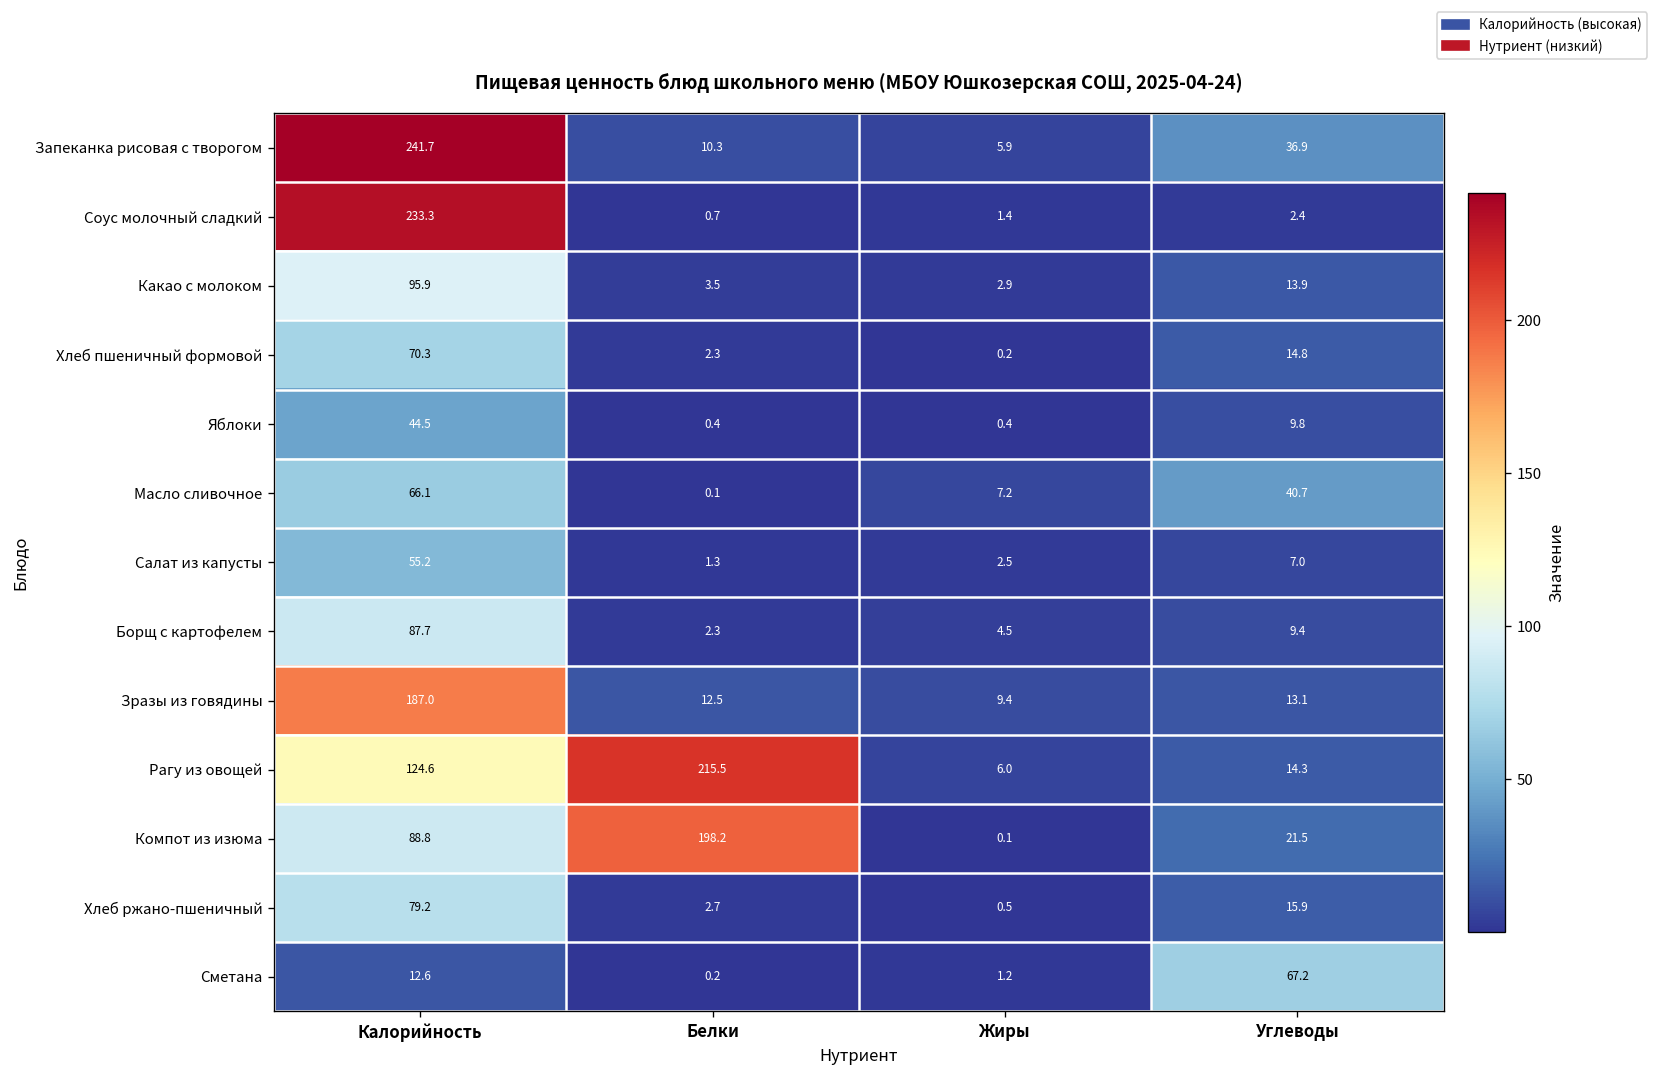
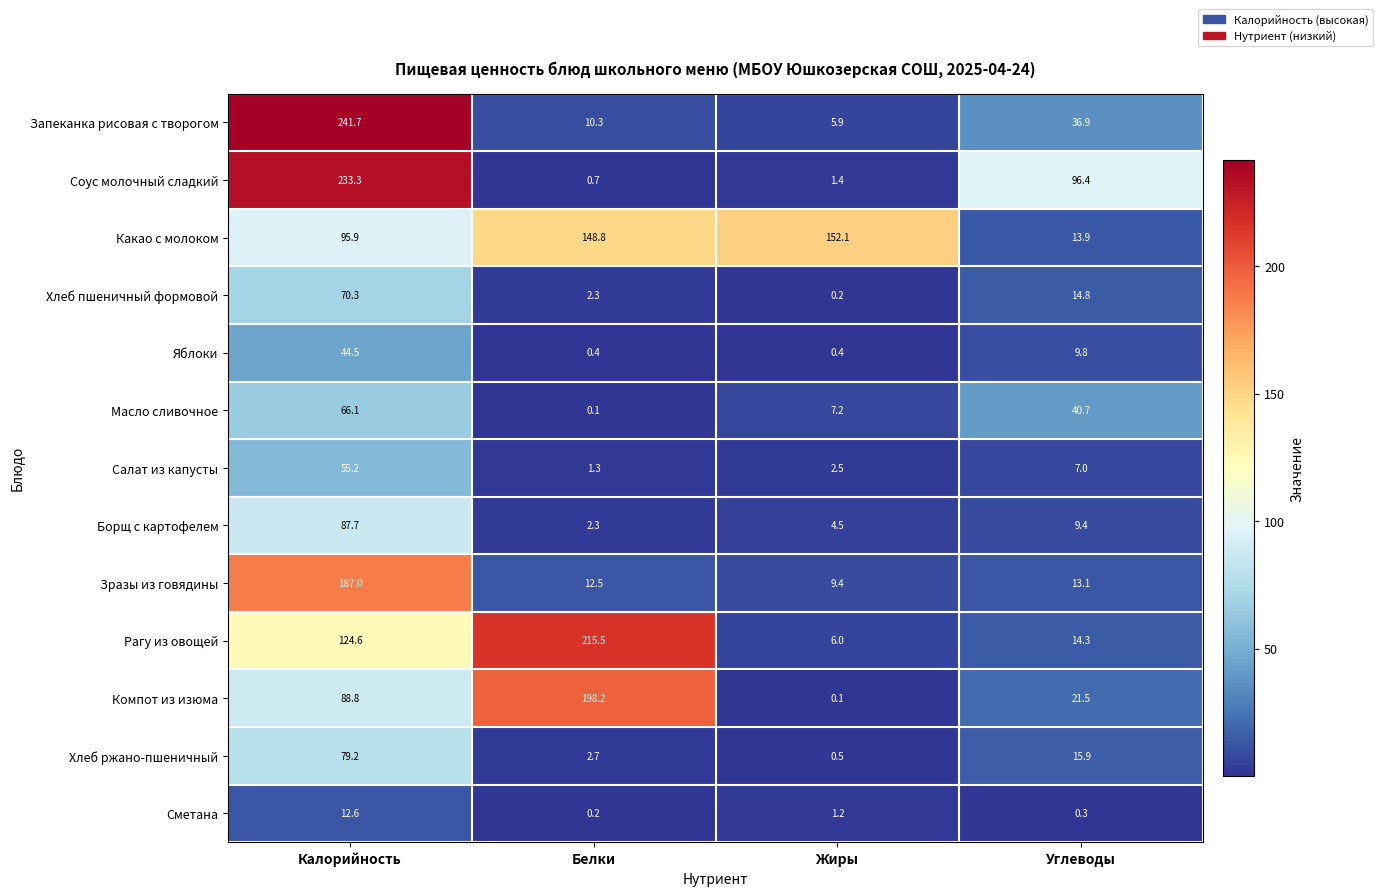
Соус молочный сладкий, Углеводы: 2.4 -> 96.4
Какао с молоком, Белки: 3.5 -> 148.8
Какао с молоком, Жиры: 2.9 -> 152.1
Сметана, Углеводы: 67.2 -> 0.3
